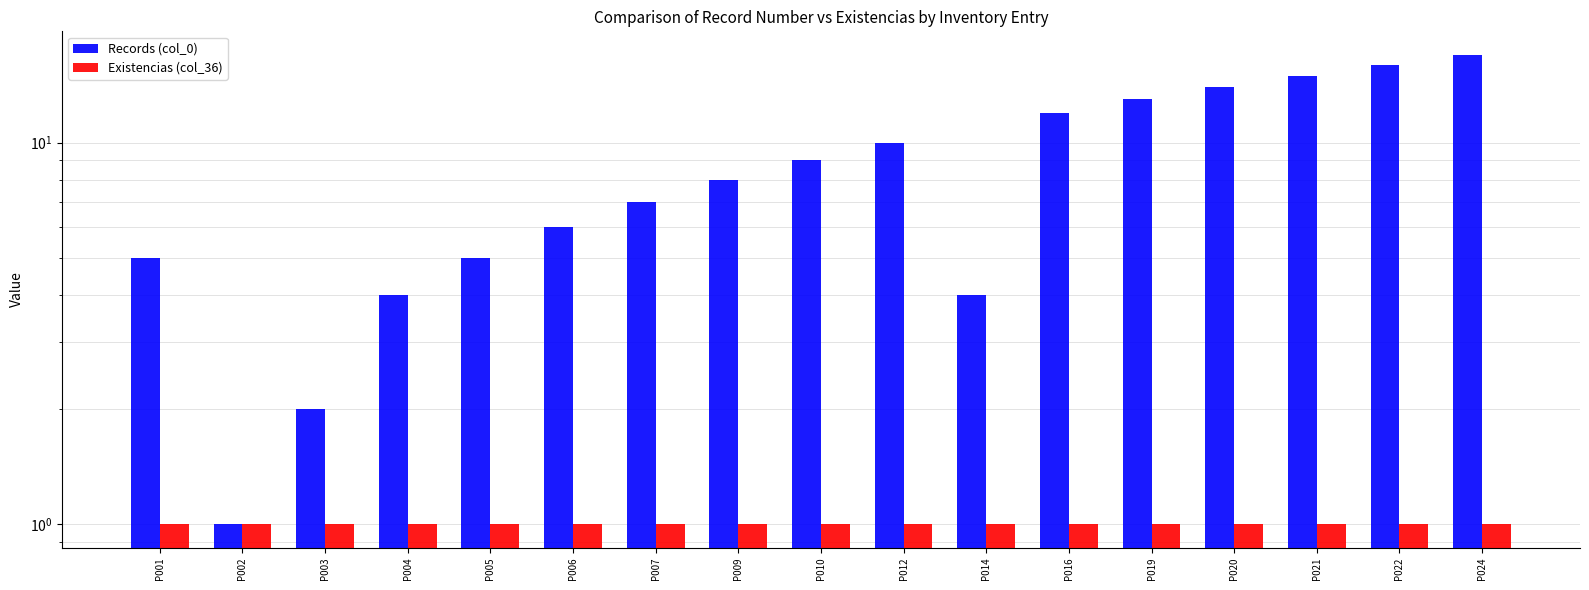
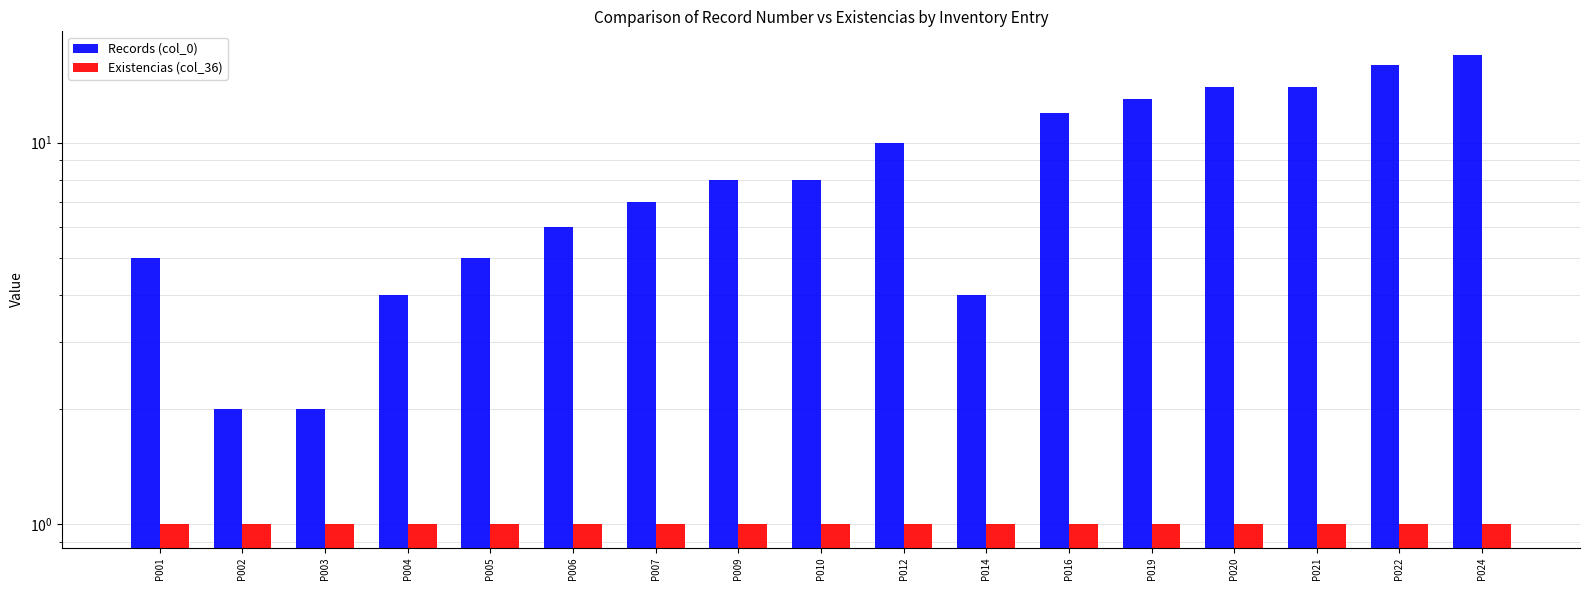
Records (col_0), P002: 1 -> 2
Records (col_0), P010: 9 -> 8
Records (col_0), P021: 15 -> 14
